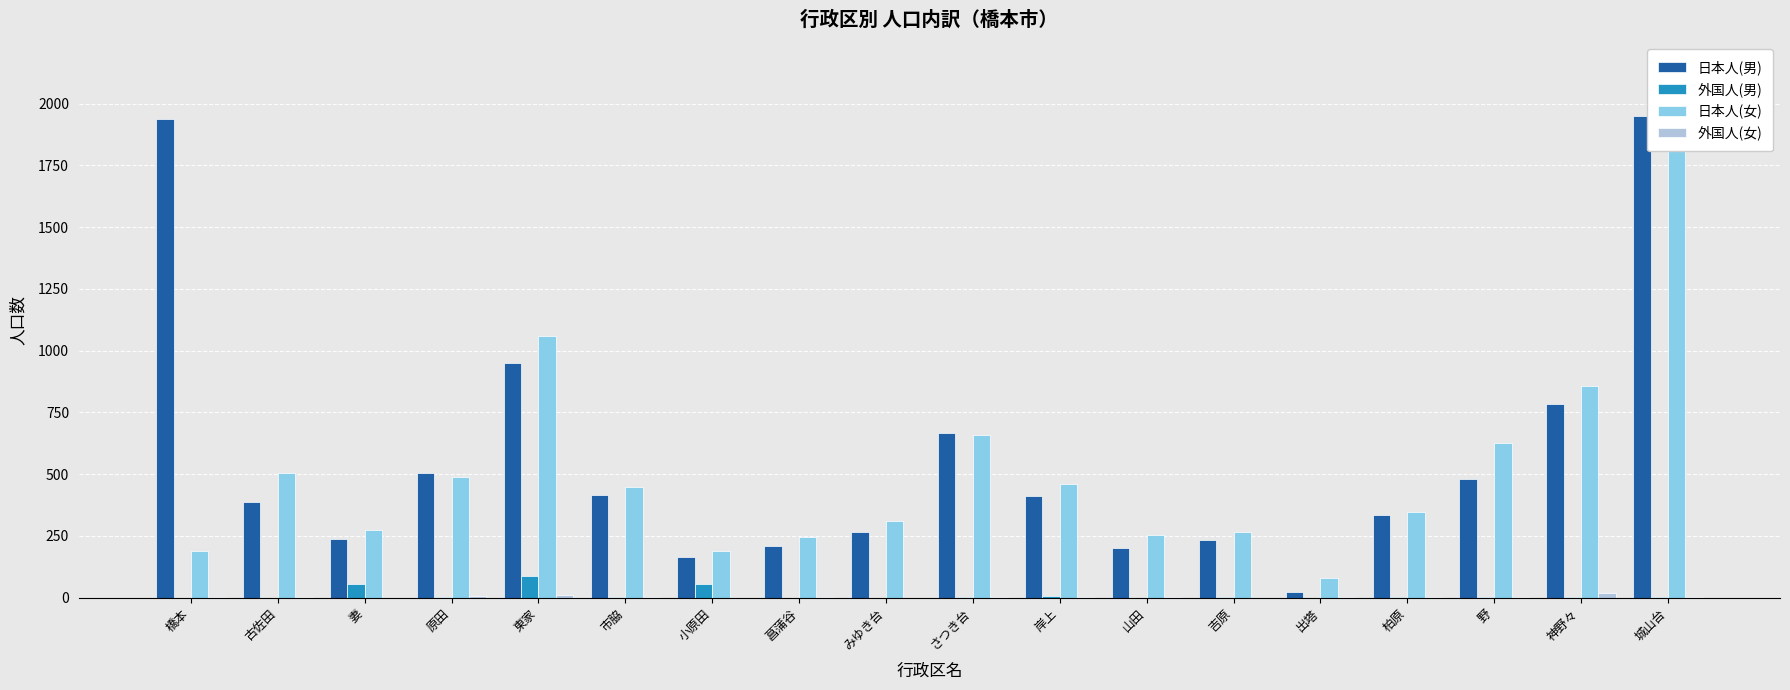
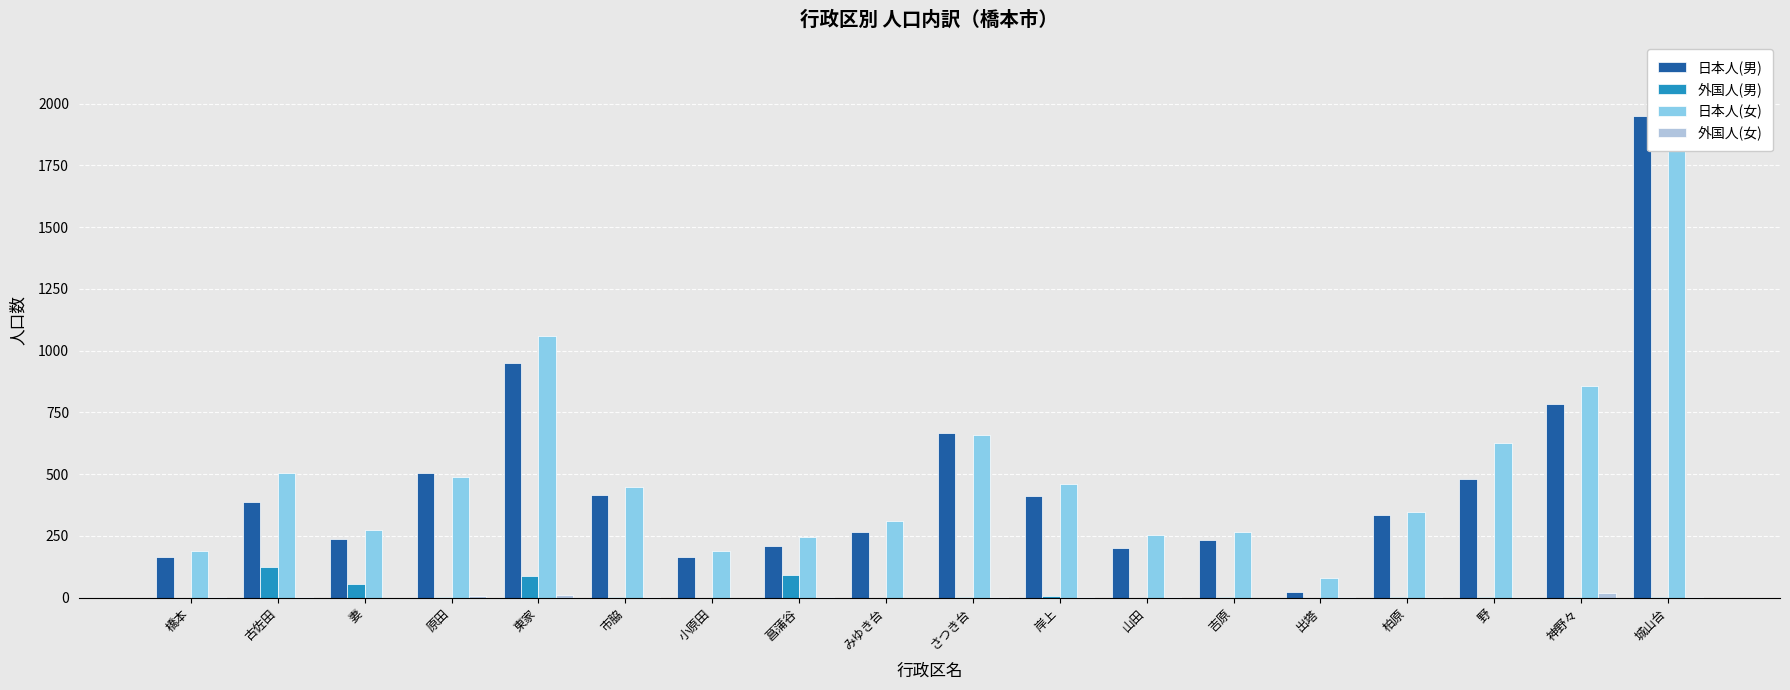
日本人(男), 橋本: 1940 -> 160
外国人(男), 古佐田: 0 -> 120
外国人(男), 小原田: 60 -> 0
外国人(男), 菖蒲谷: 0 -> 90
